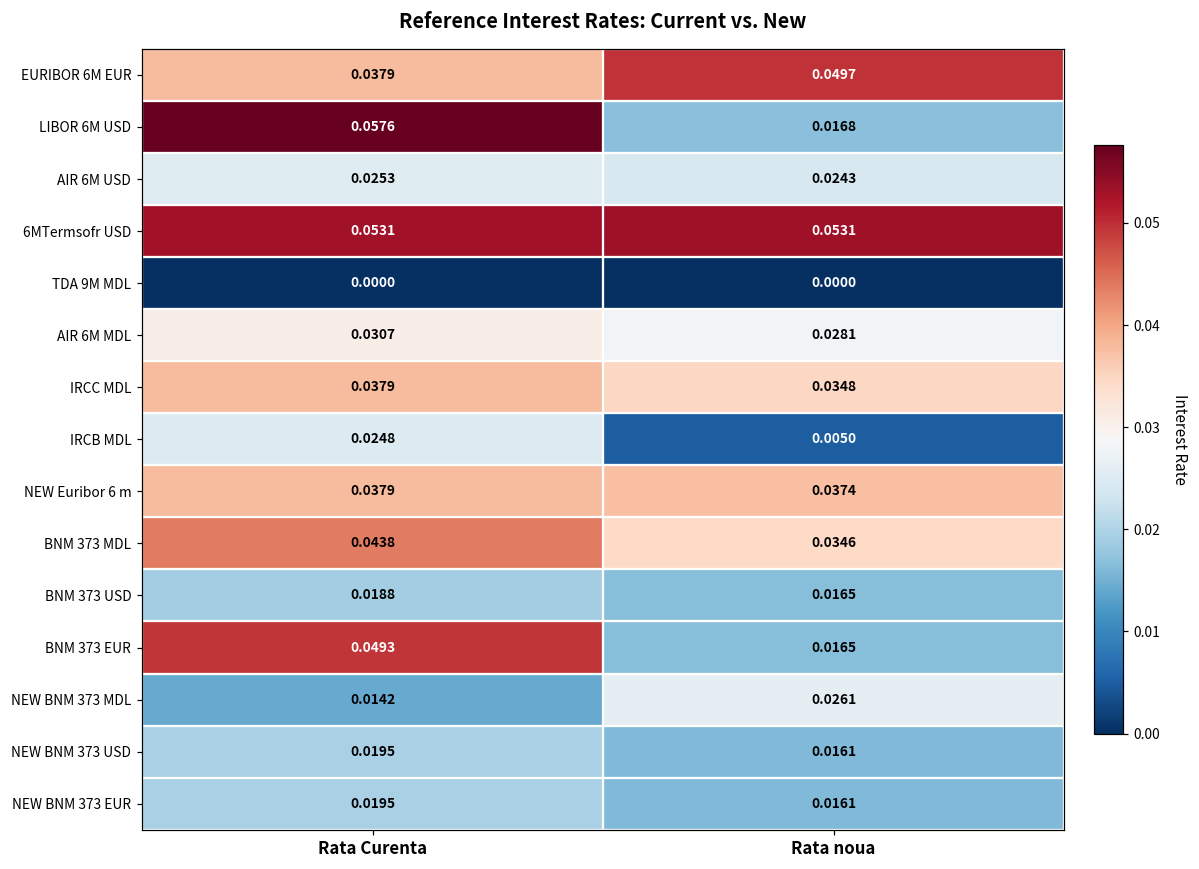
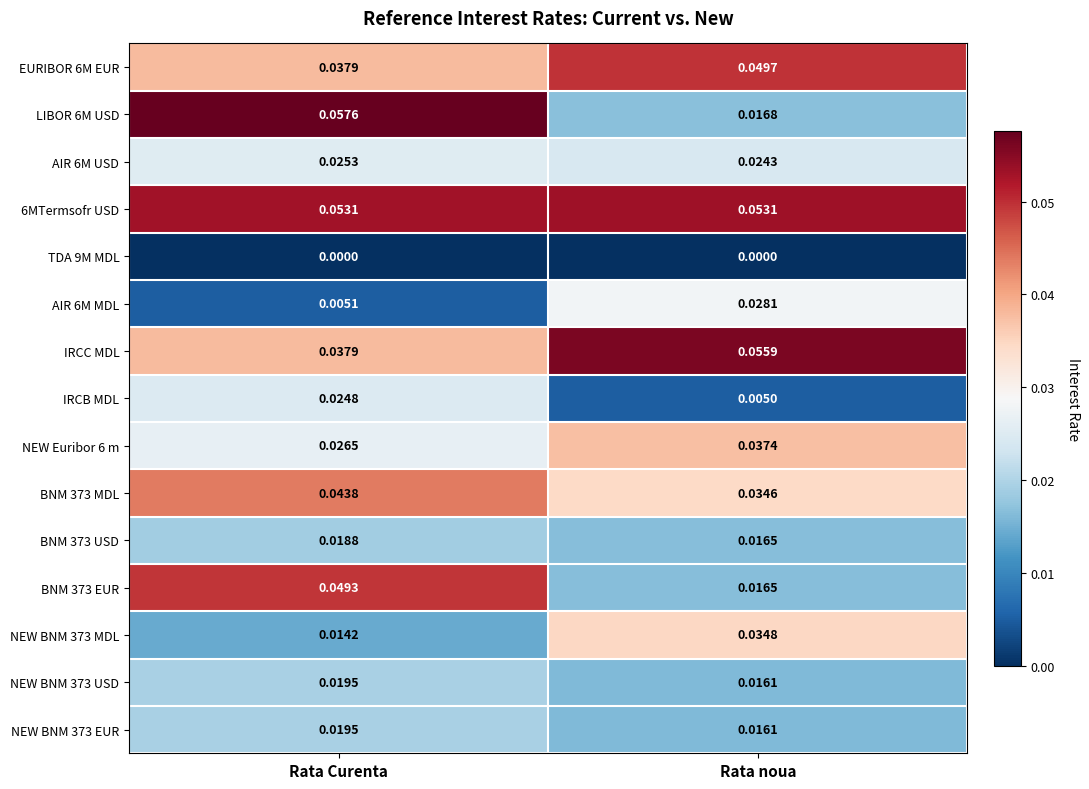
AIR 6M MDL, Rata Curenta: 0.0307 -> 0.0051
IRCC MDL, Rata noua: 0.0348 -> 0.0559
NEW Euribor 6 m, Rata Curenta: 0.0379 -> 0.0265
NEW BNM 373 MDL, Rata noua: 0.0261 -> 0.0348
